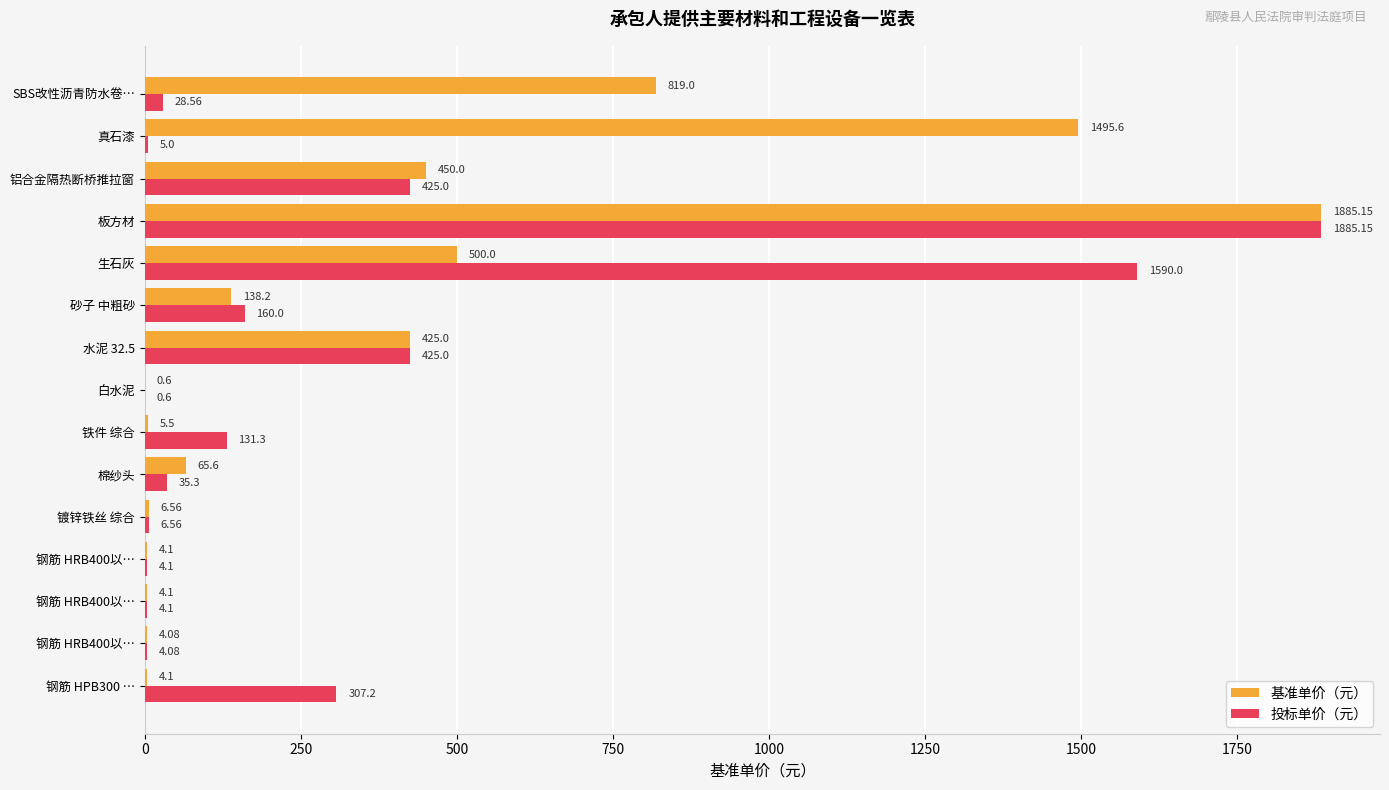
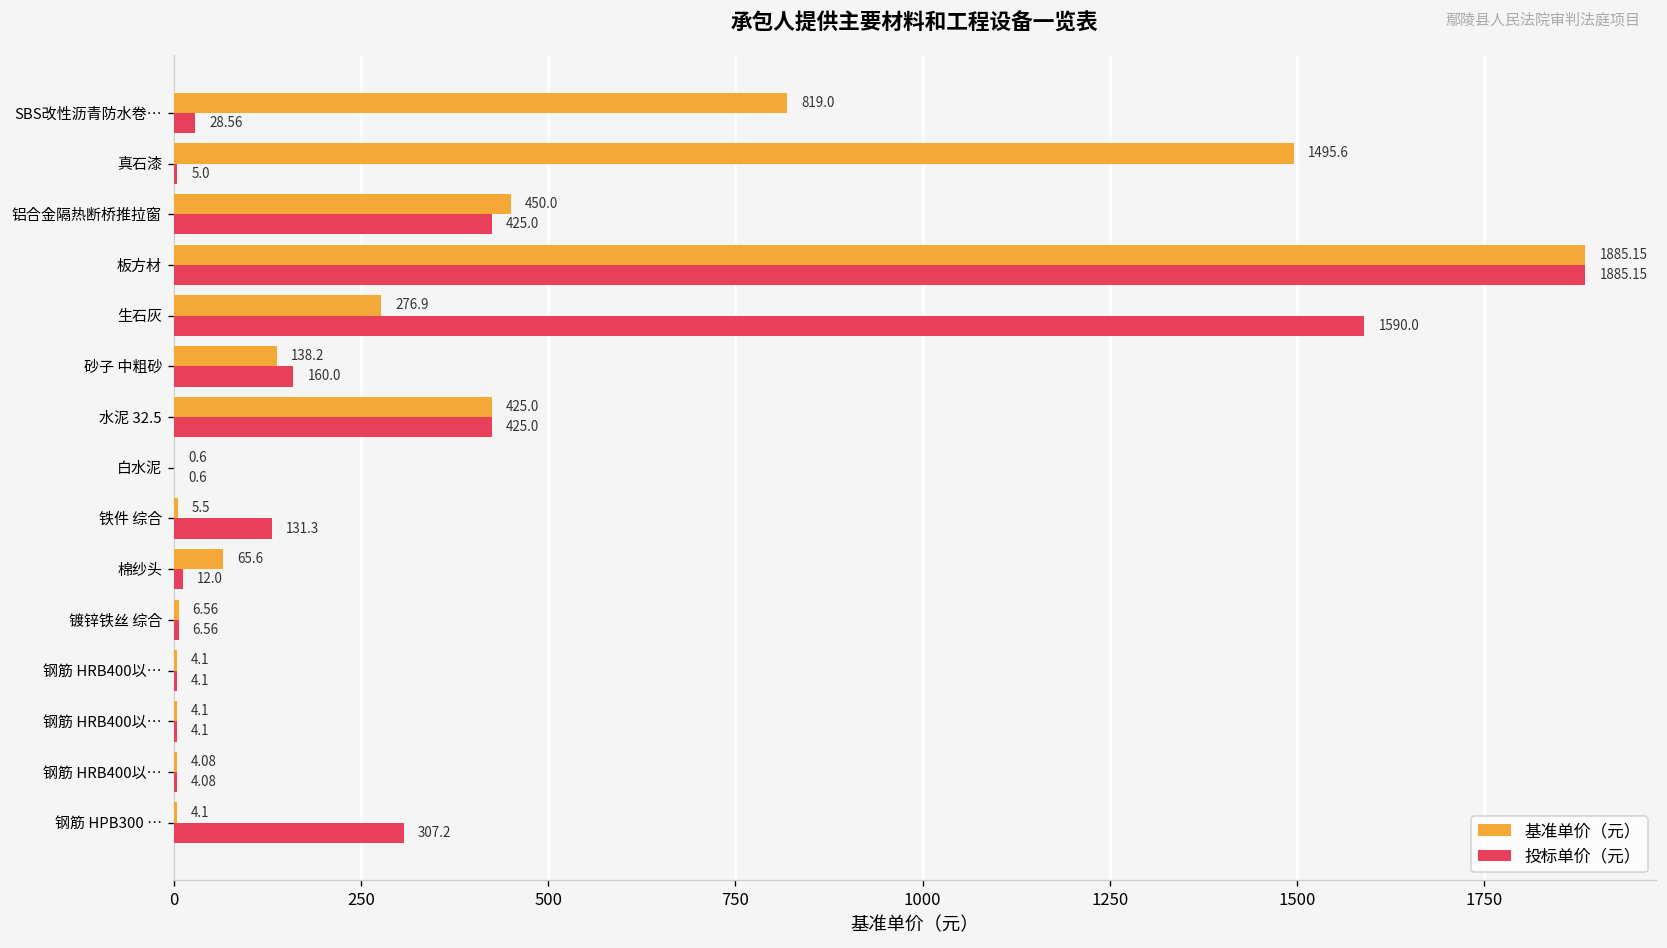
基准单价（元）, 生石灰: 500.0 -> 276.9
投标单价（元）, 棉纱头: 35.3 -> 12.0
